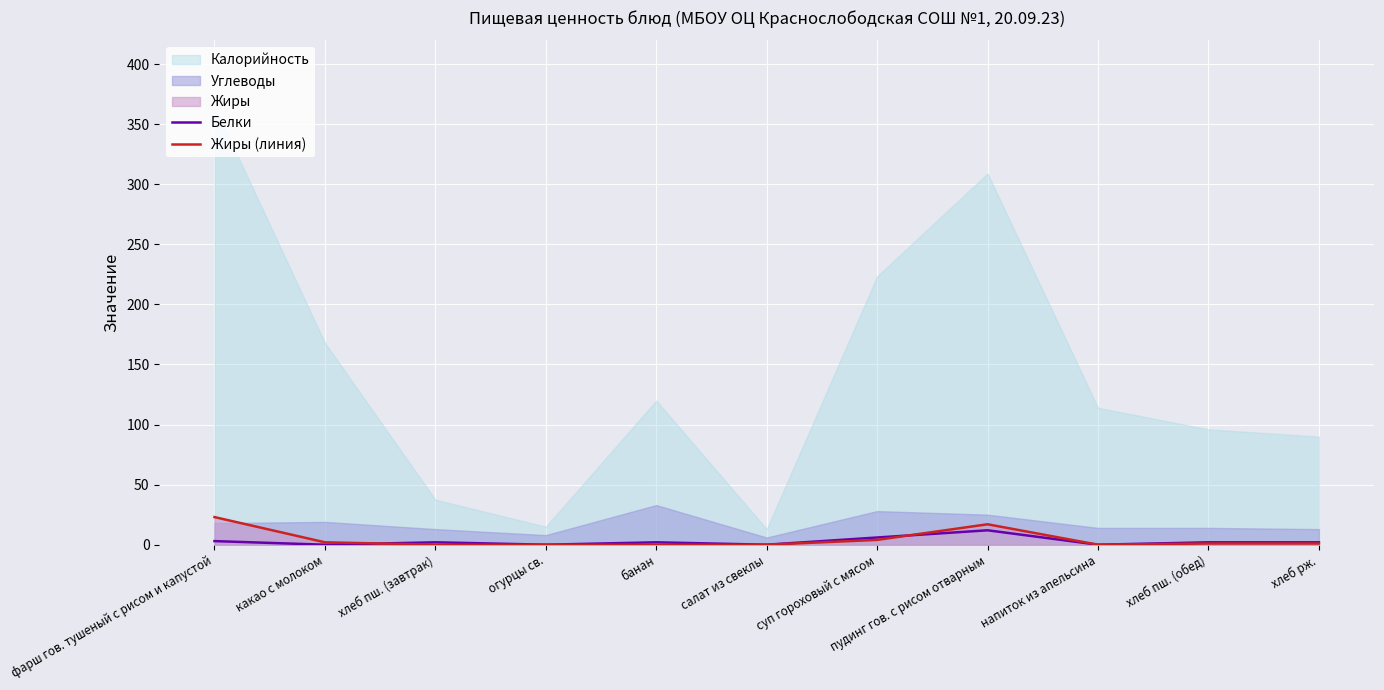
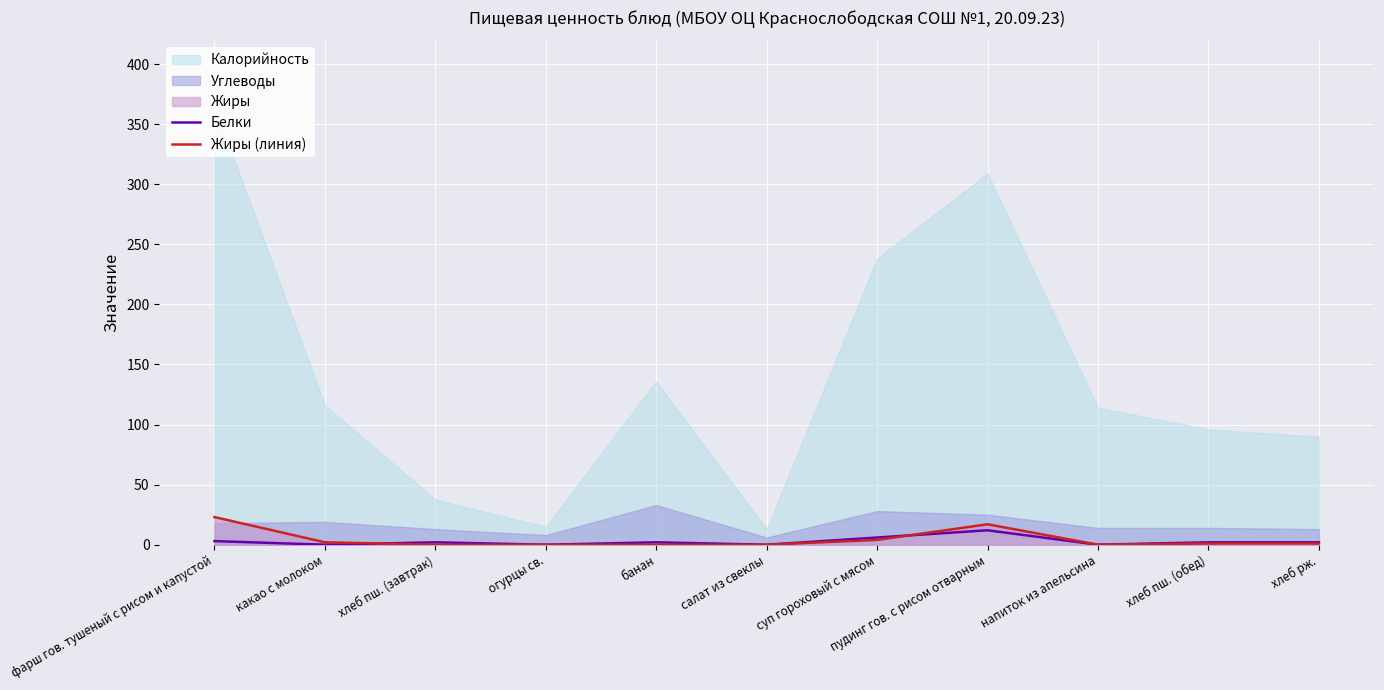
Калорийность, какао с молоком: 168 -> 116
Калорийность, банан: 120 -> 136
Калорийность, суп гороховый с мясом: 223 -> 238
